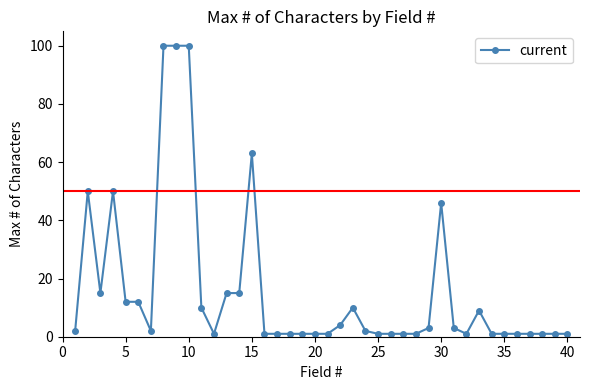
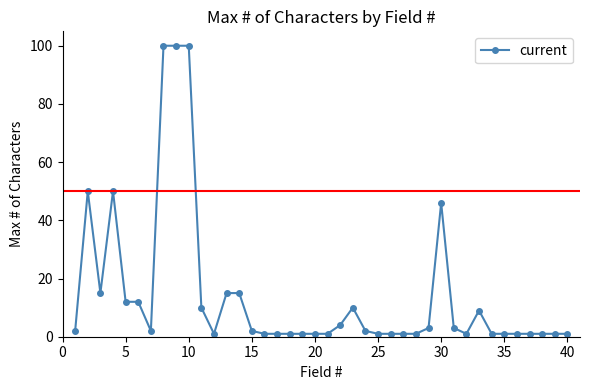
15: 63 -> 2
